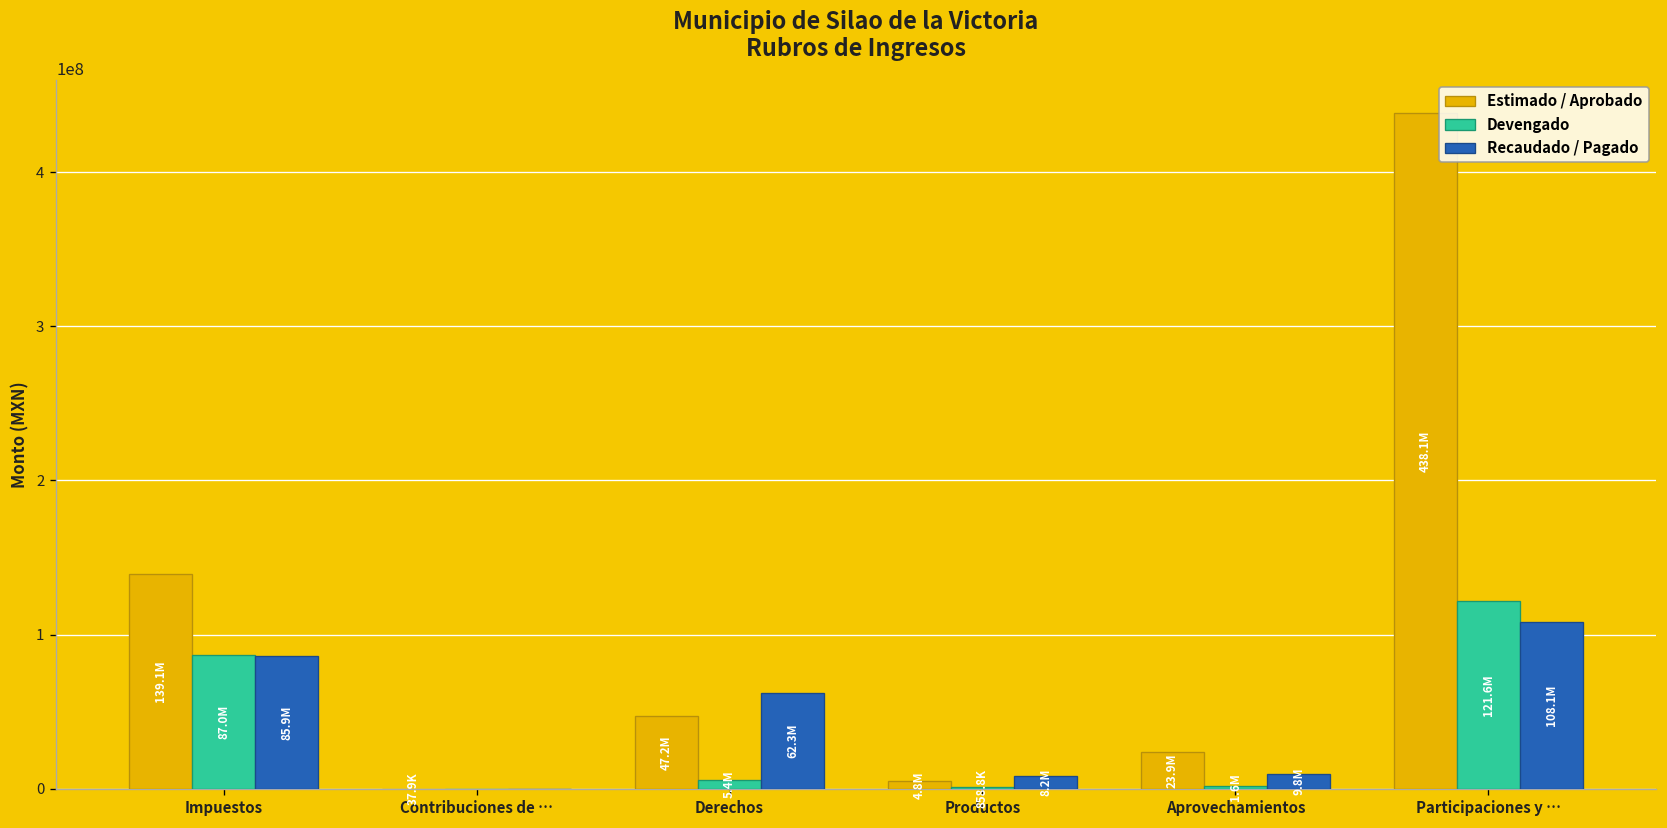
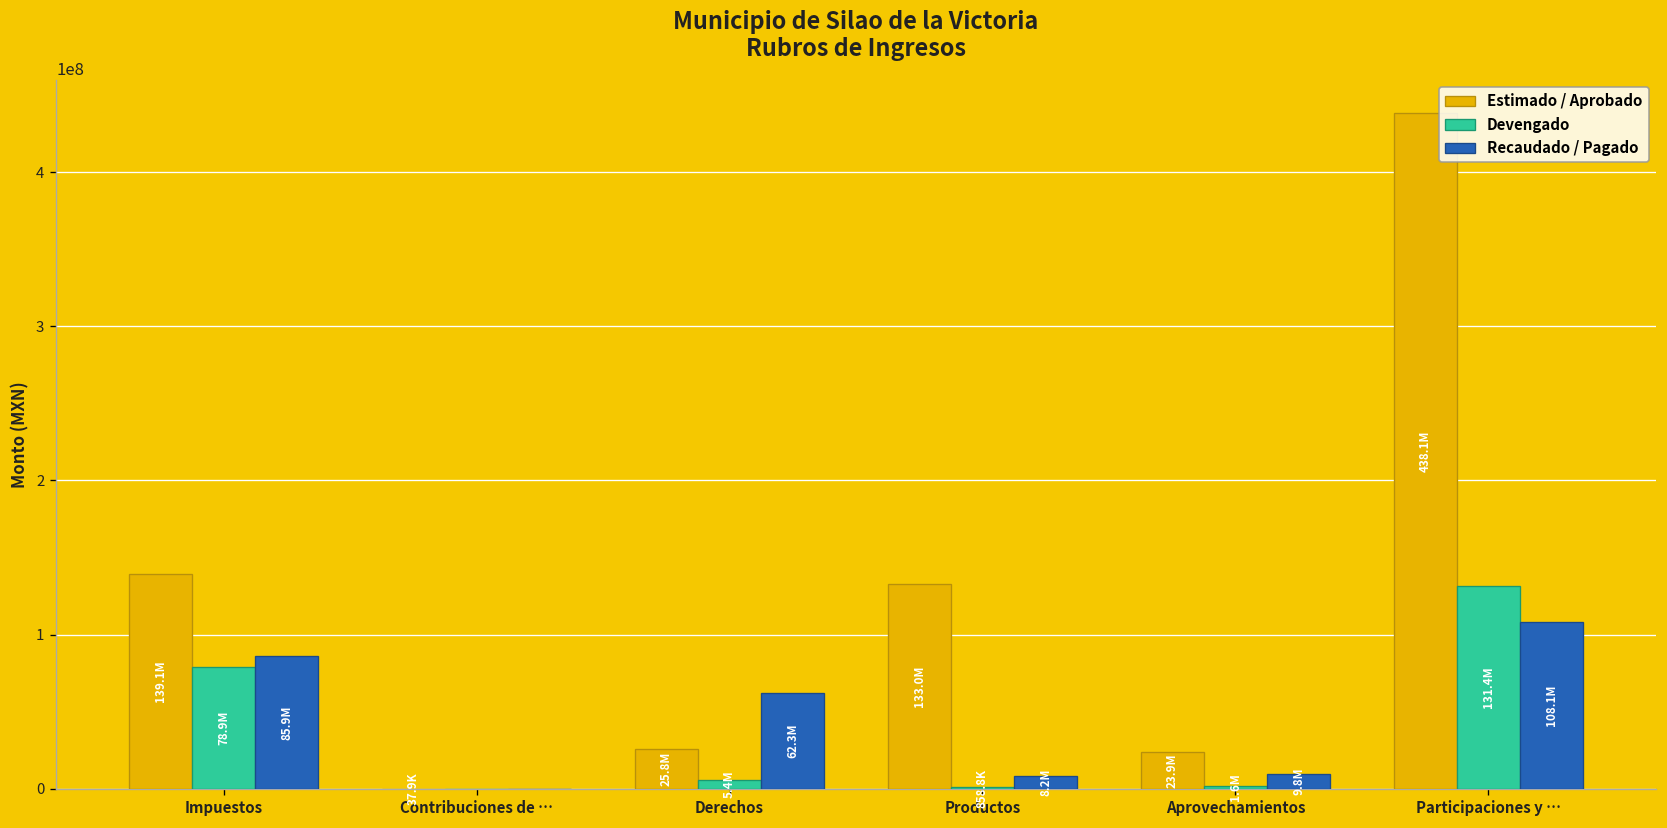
Devengado, Impuestos: 87.0M -> 78.9M
Estimado / Aprobado, Derechos: 47.2M -> 25.8M
Estimado / Aprobado, Productos: 4.8M -> 133.0M
Devengado, Participaciones y …: 121.6M -> 131.4M
